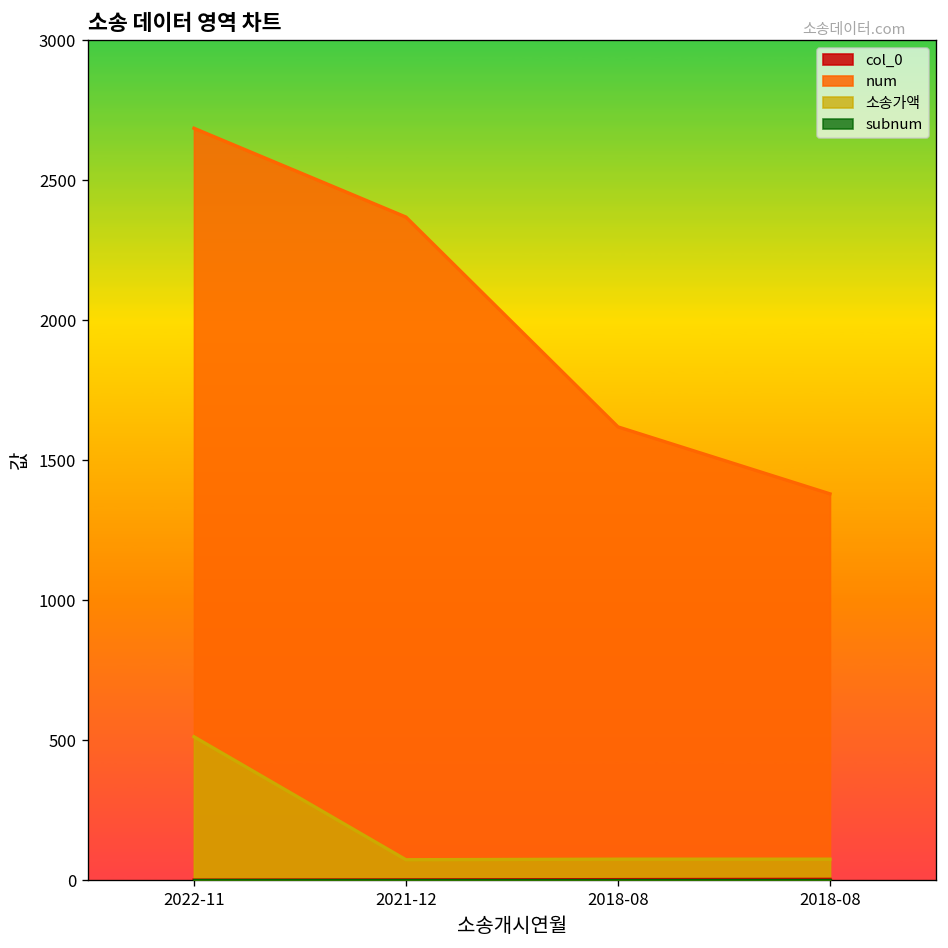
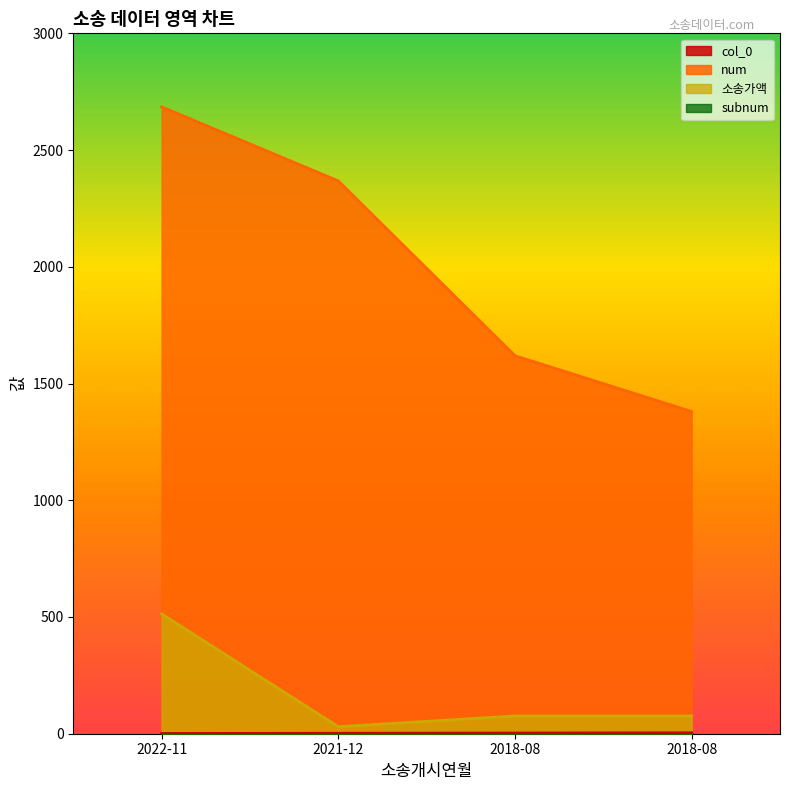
소송가액, 2021-12: 70 -> 30
